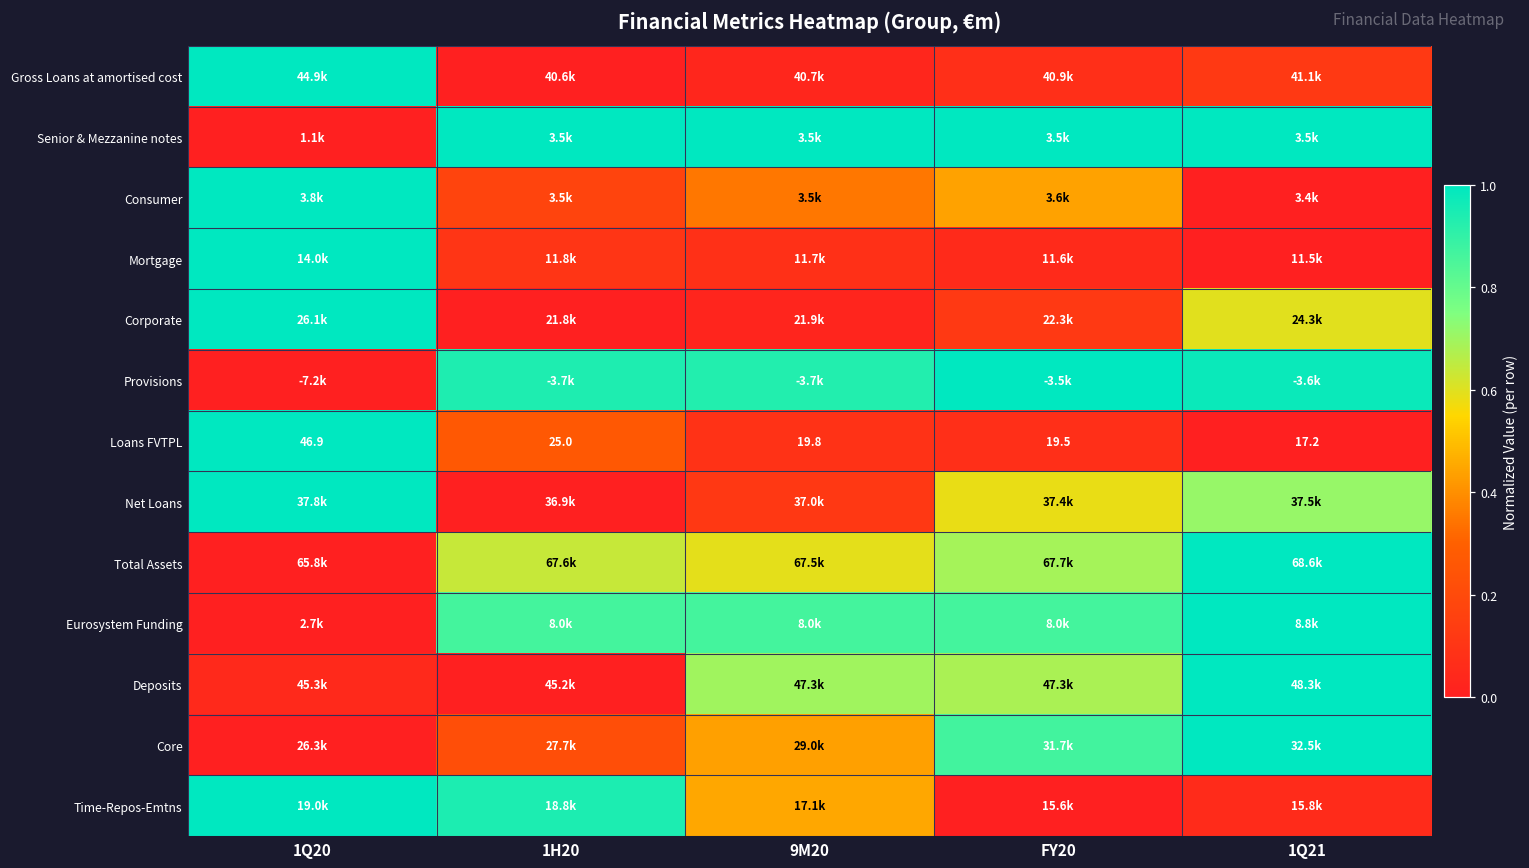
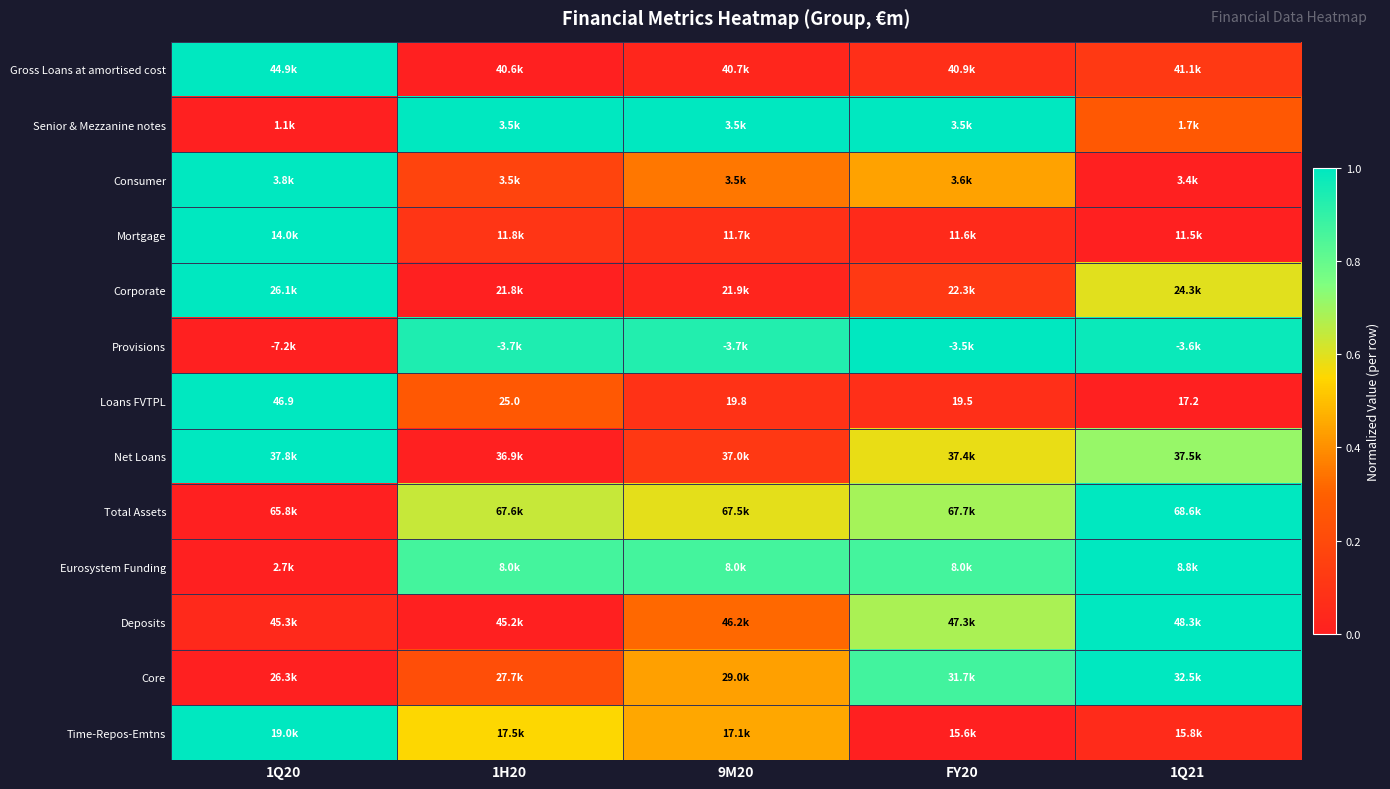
Senior & Mezzanine notes, 1Q21: 3.5k -> 1.7k
Deposits, 9M20: 47.3k -> 46.2k
Time-Repos-Emtns, 1H20: 18.8k -> 17.5k
